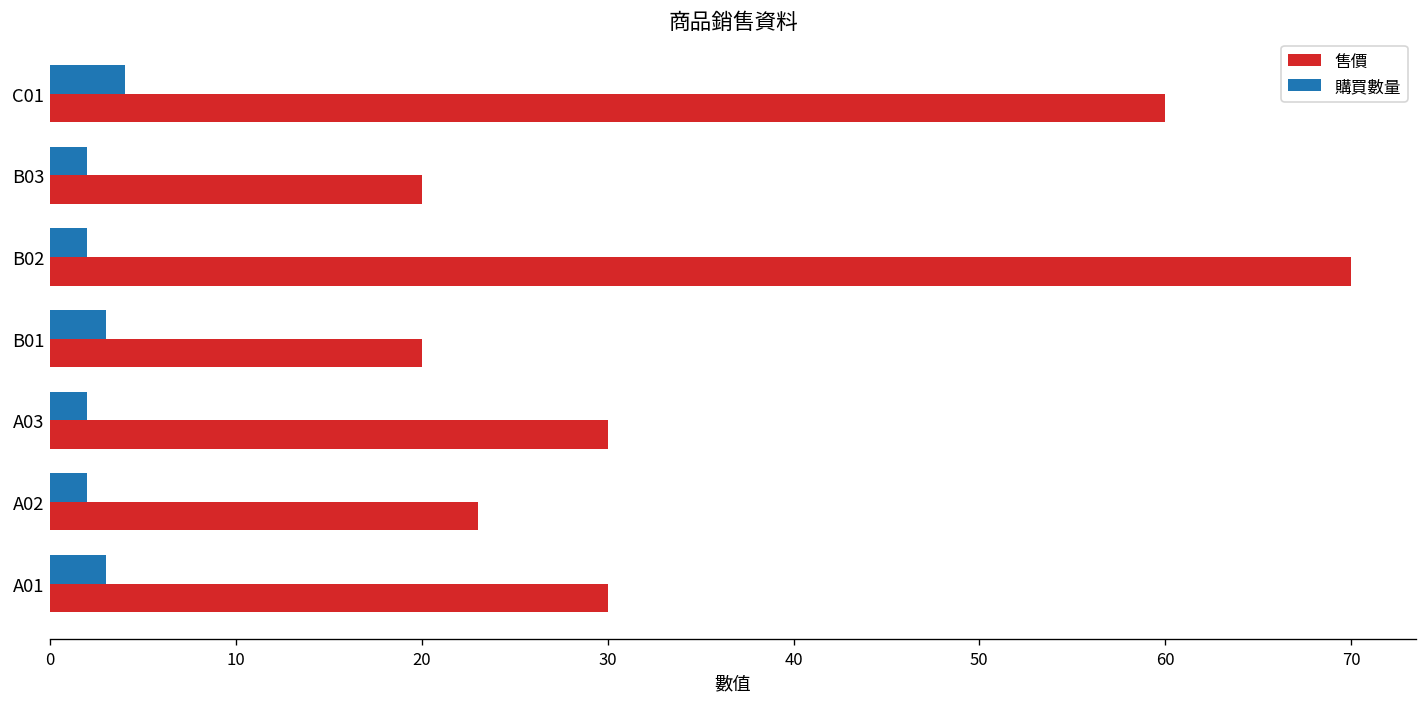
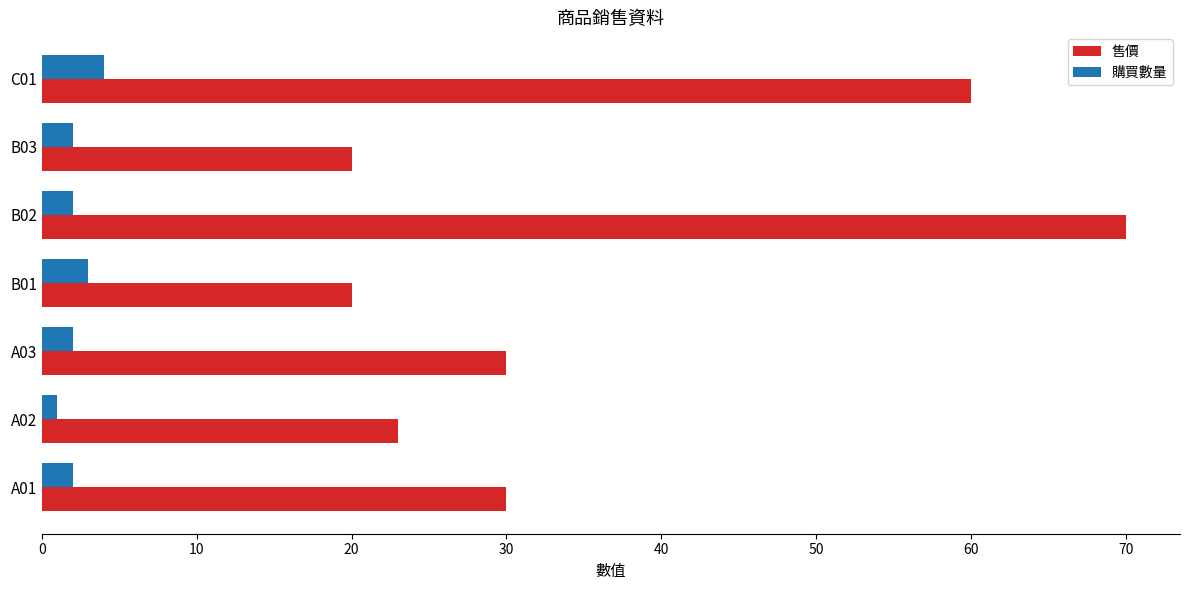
購買數量, A02: 2 -> 1
購買數量, A01: 3 -> 2
